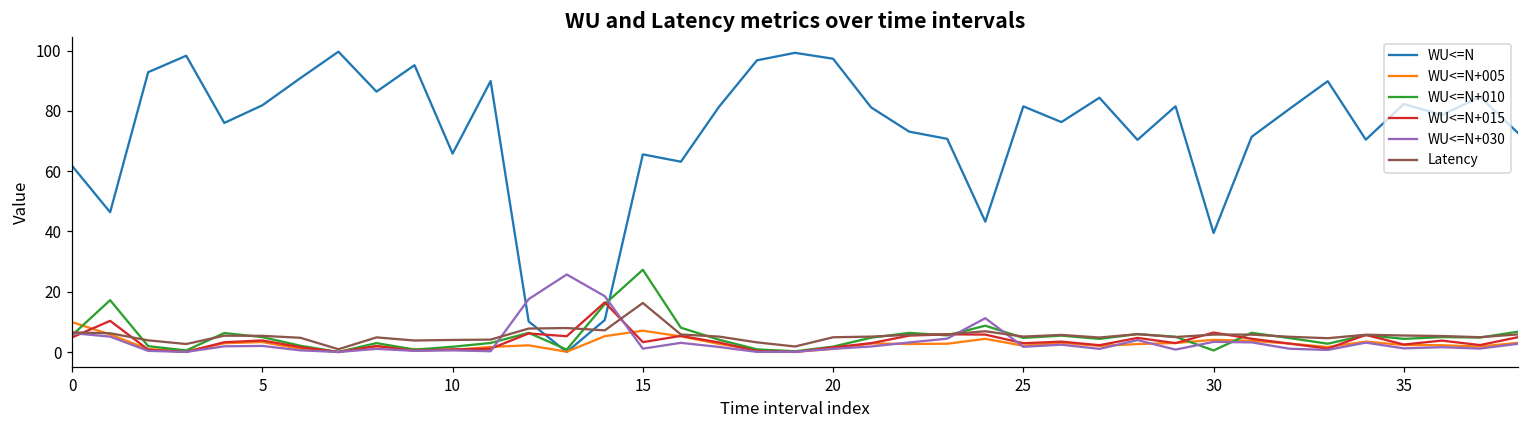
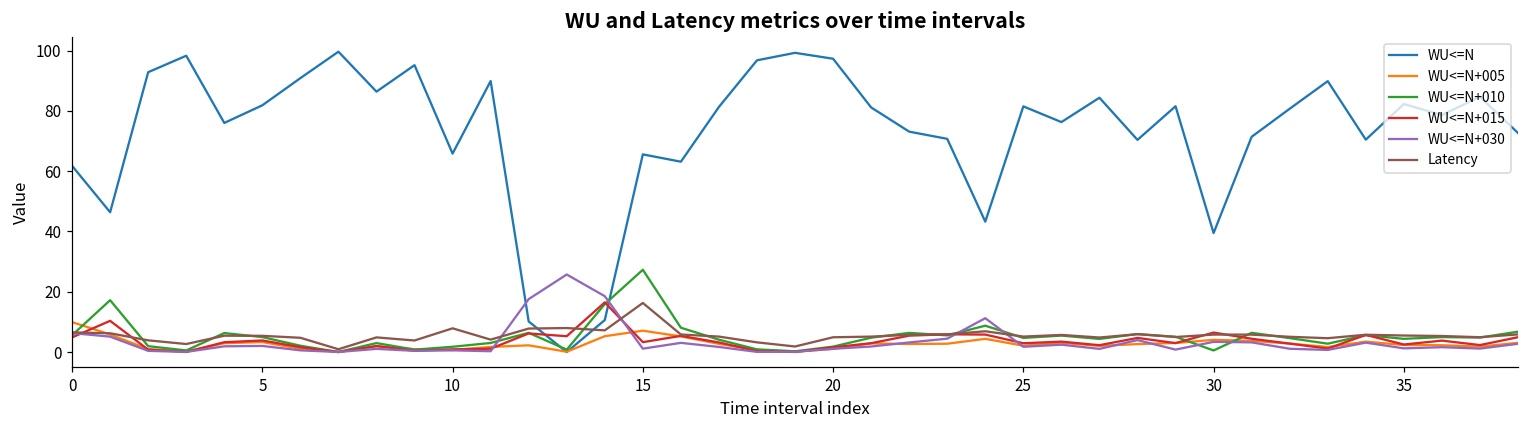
Latency, 10: 4 -> 8
